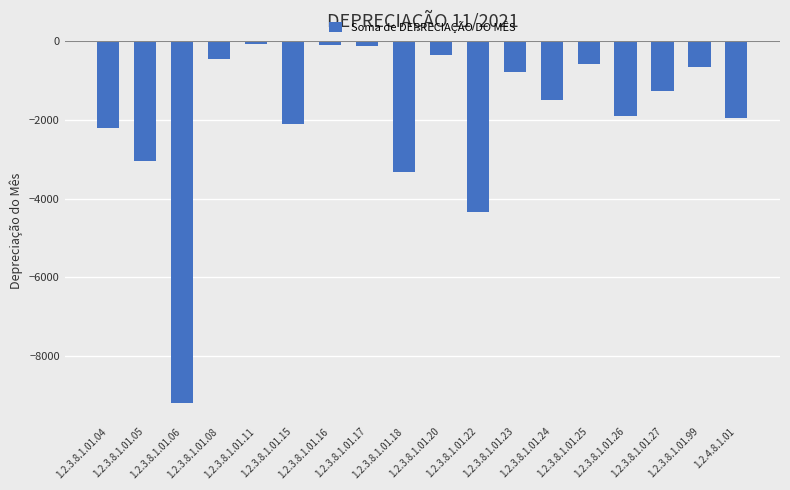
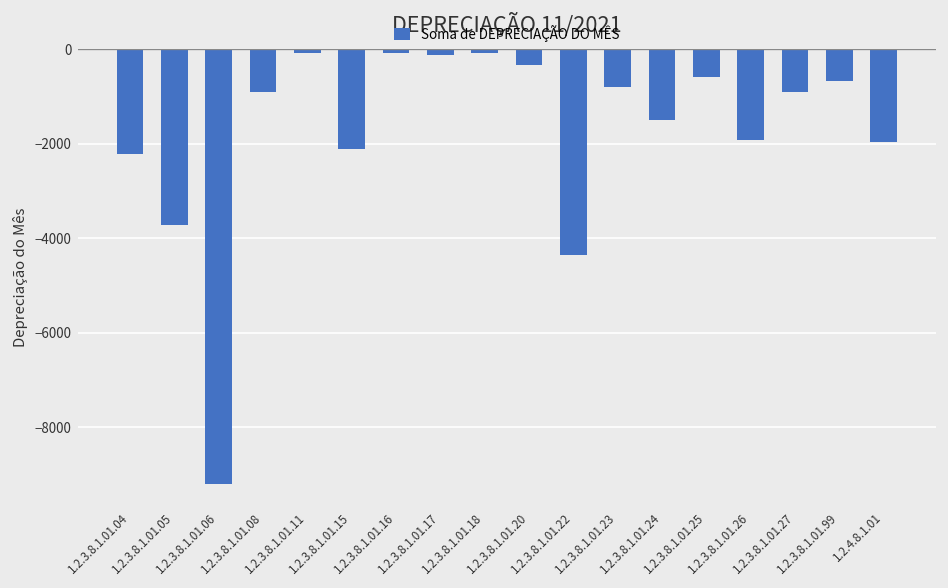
1.2.3.8.1.01.05: -3100 -> -3700
1.2.3.8.1.01.08: -400 -> -900
1.2.3.8.1.01.18: -3300 -> -100
1.2.3.8.1.01.27: -1300 -> -900
